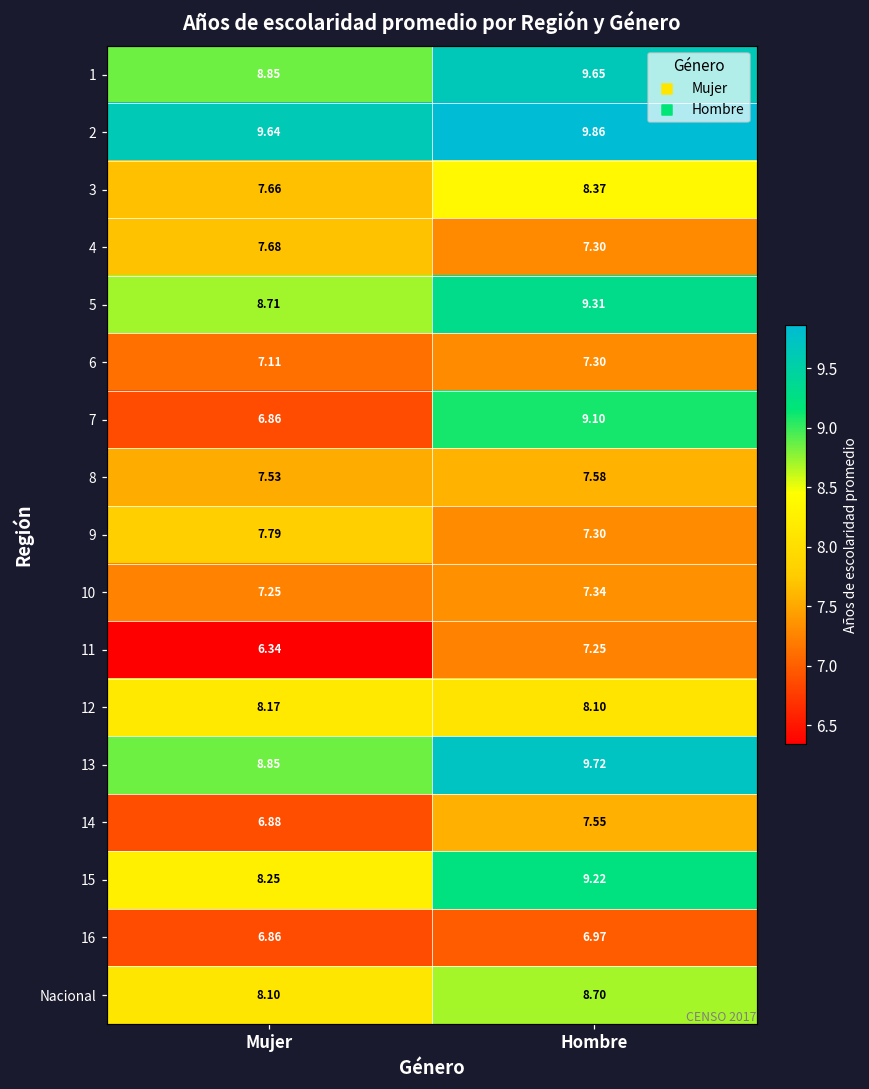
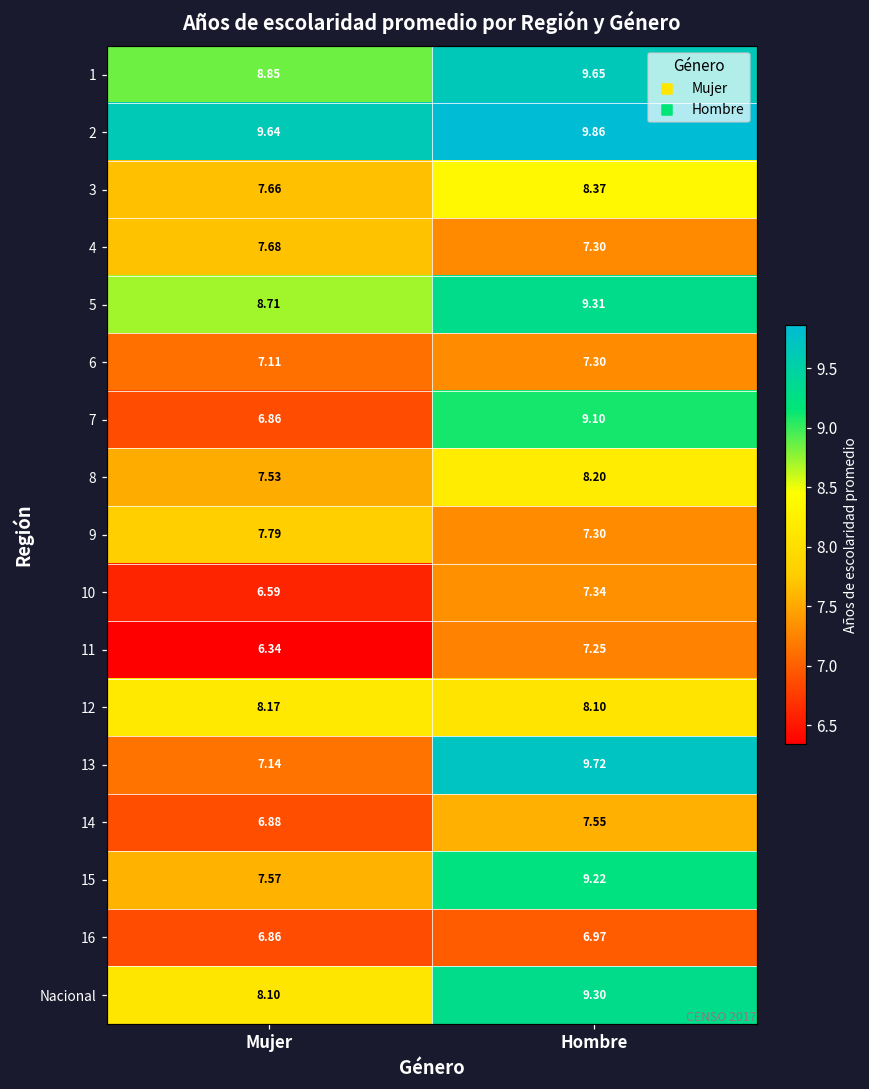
8, Hombre: 7.58 -> 8.20
10, Mujer: 7.25 -> 6.59
13, Mujer: 8.85 -> 7.14
15, Mujer: 8.25 -> 7.57
Nacional, Hombre: 8.70 -> 9.30
